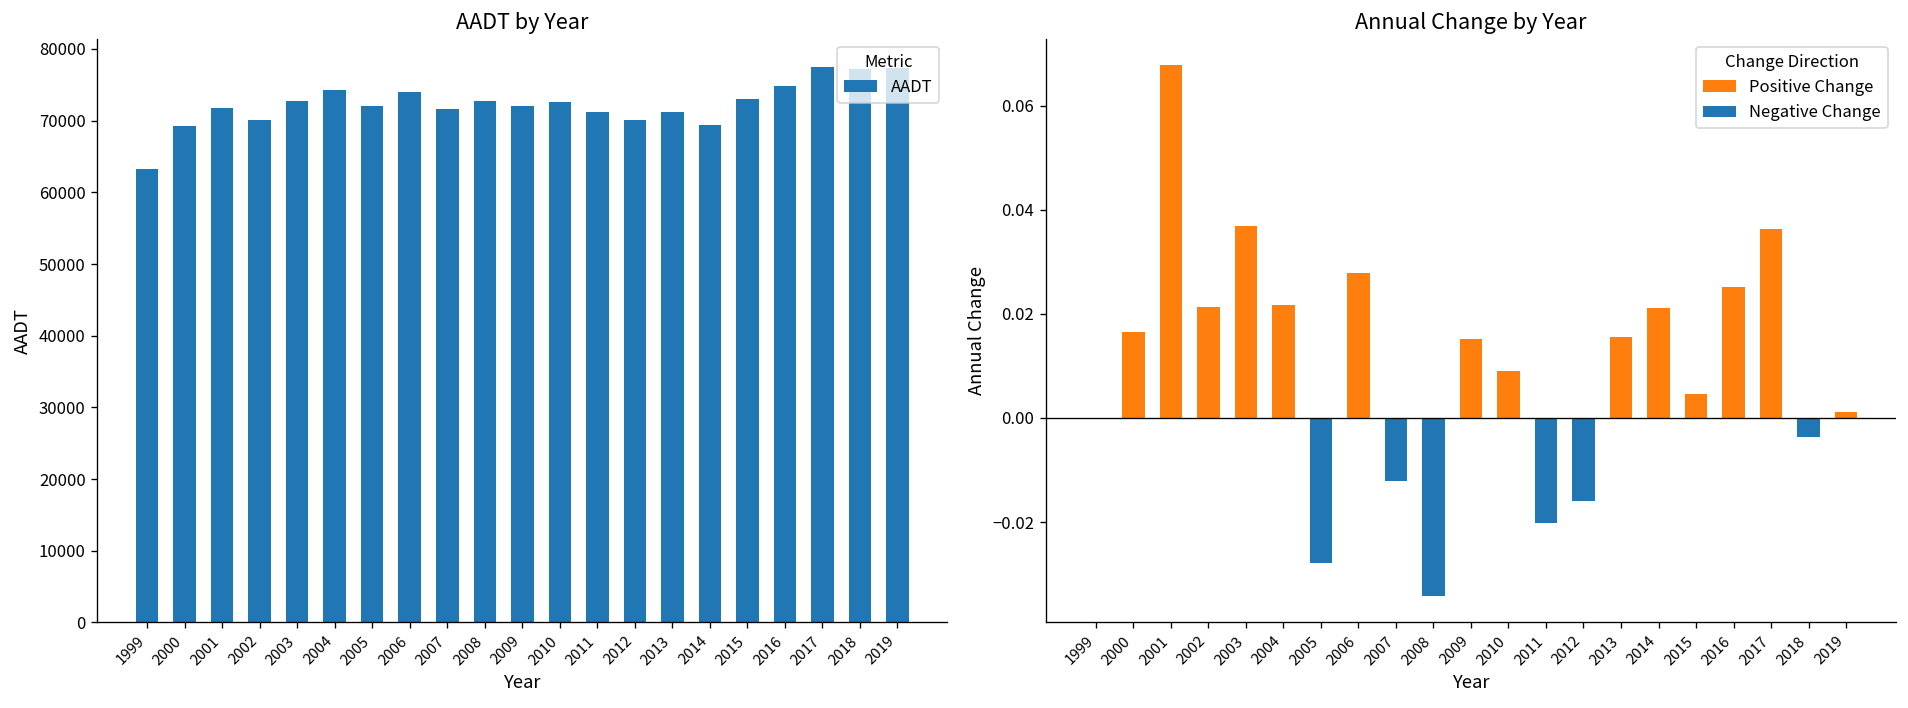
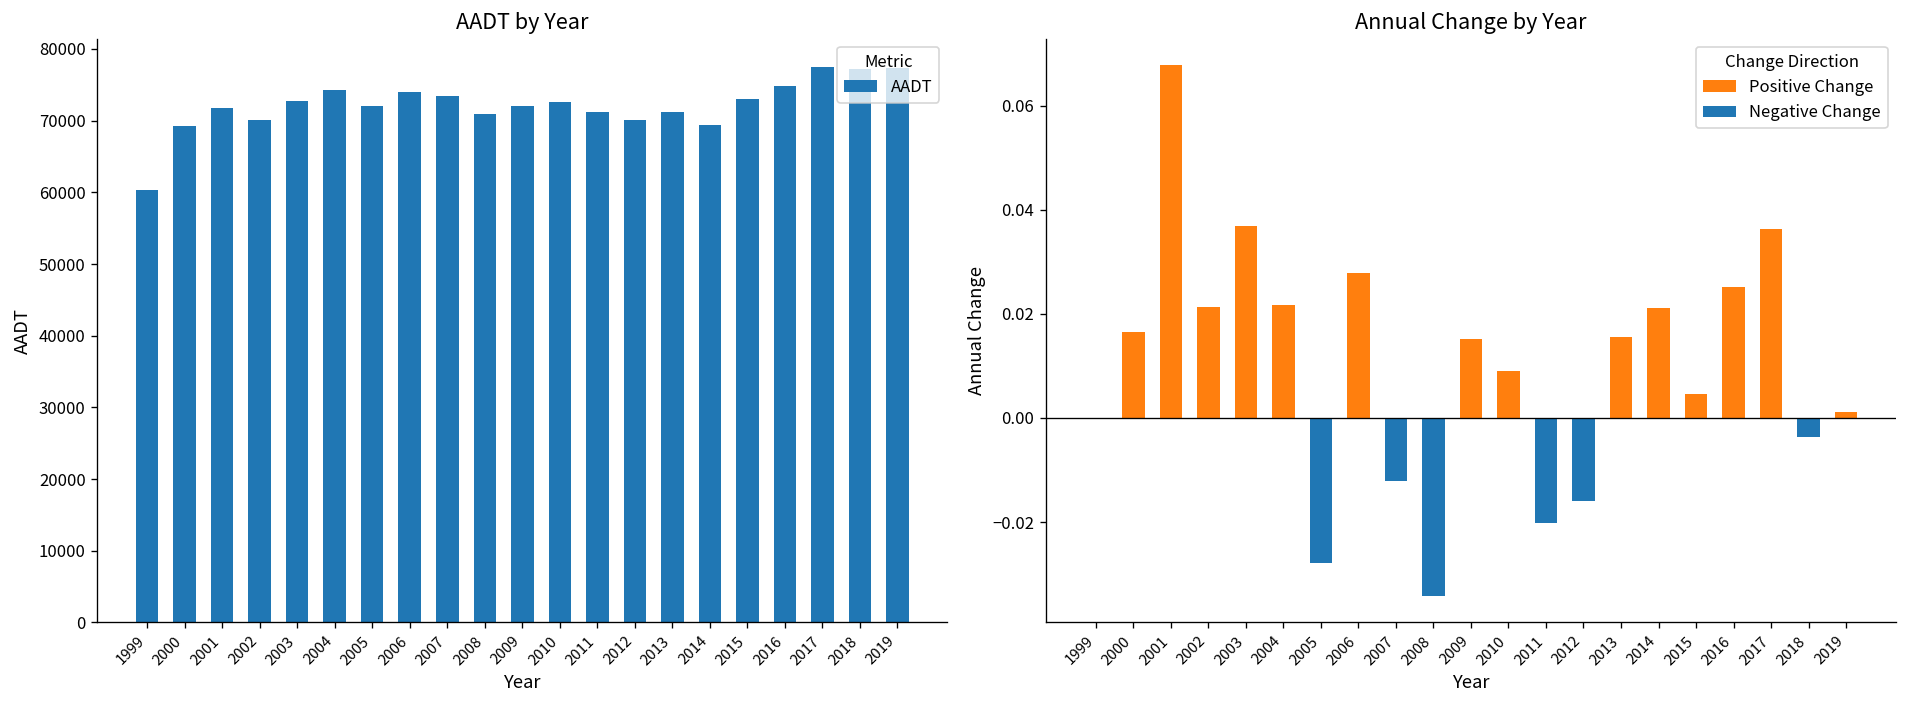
AADT by Year, 1999: 63000 -> 60000
AADT by Year, 2007: 72000 -> 73000
AADT by Year, 2008: 73000 -> 71000
